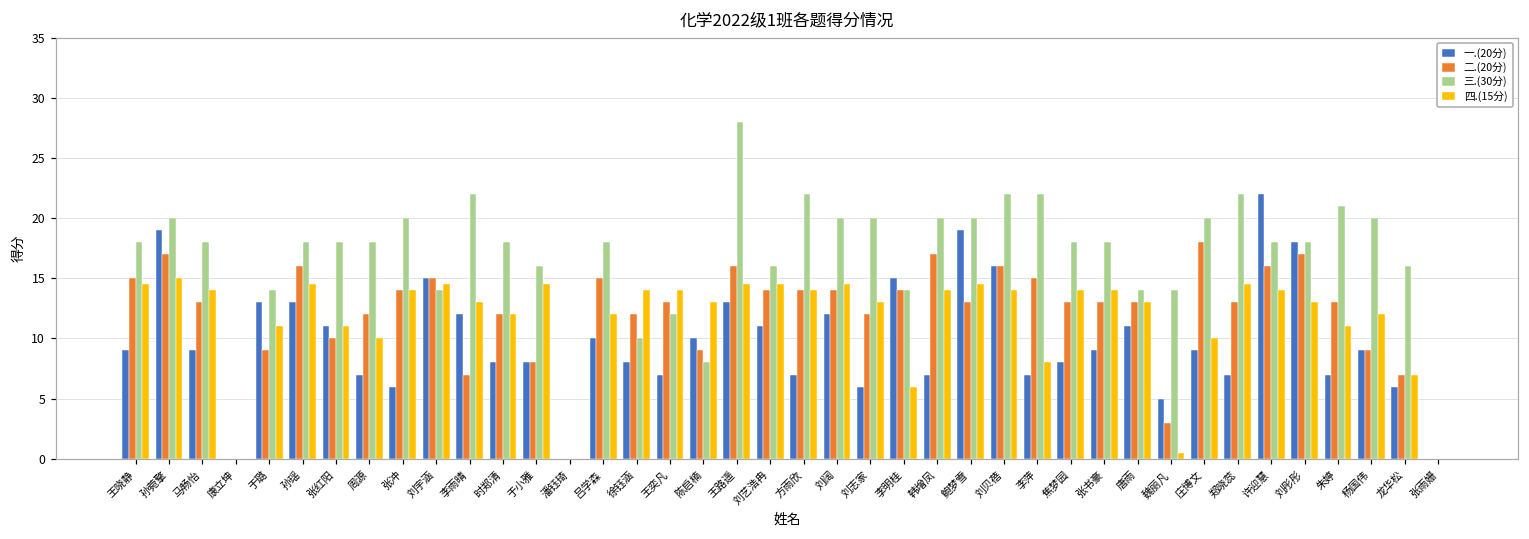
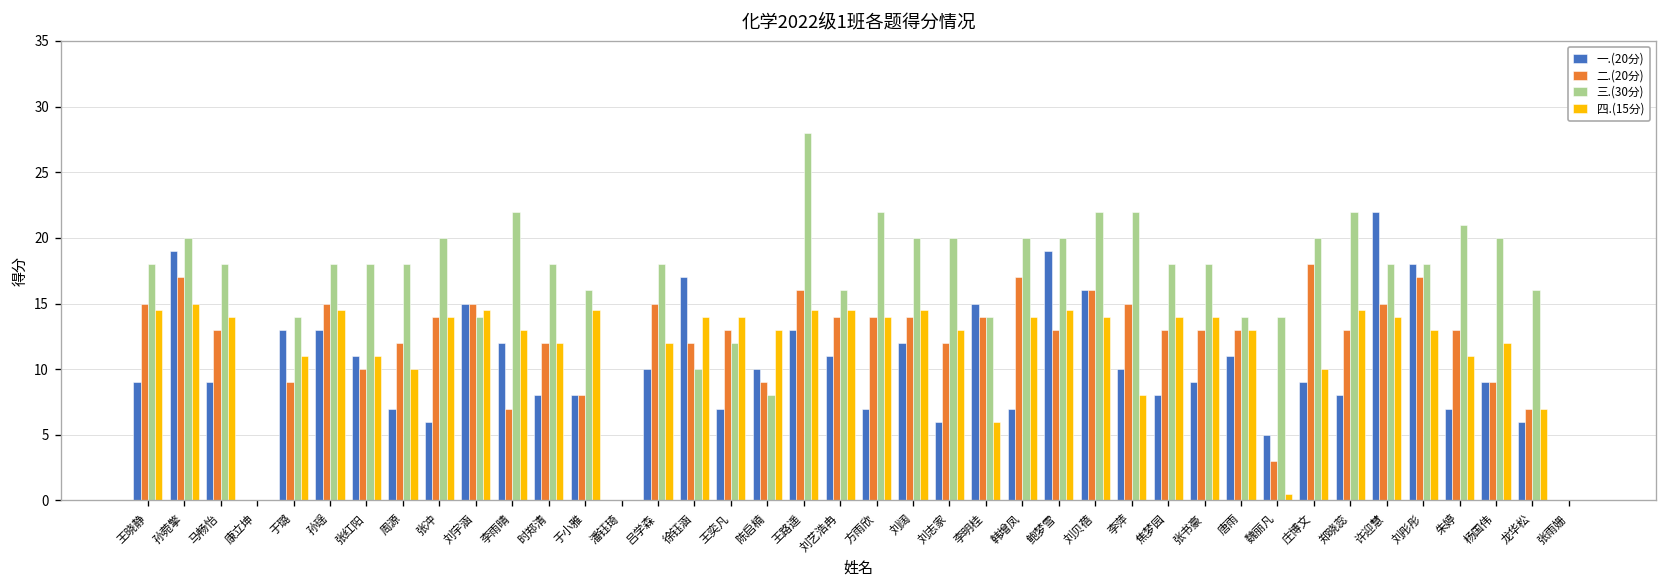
二.(20分), 孙瑶: 16 -> 15
一.(20分), 徐钰涵: 8 -> 17
一.(20分), 李萍: 7 -> 10
一.(20分), 郑晓蕊: 7 -> 8
二.(20分), 许迎慧: 16 -> 15
